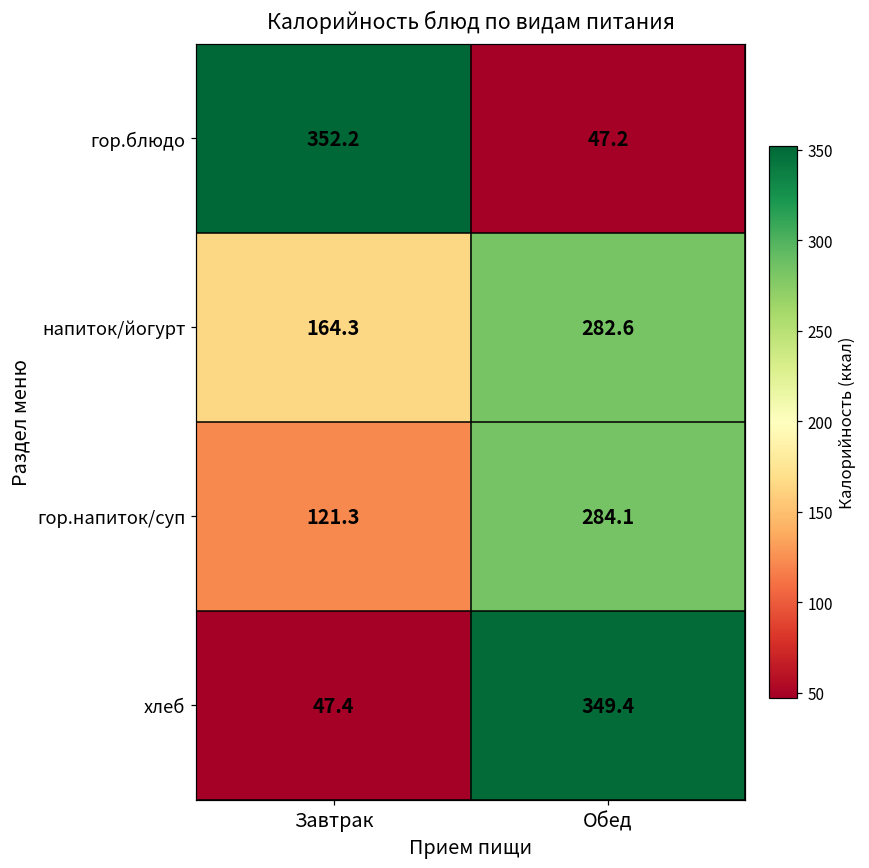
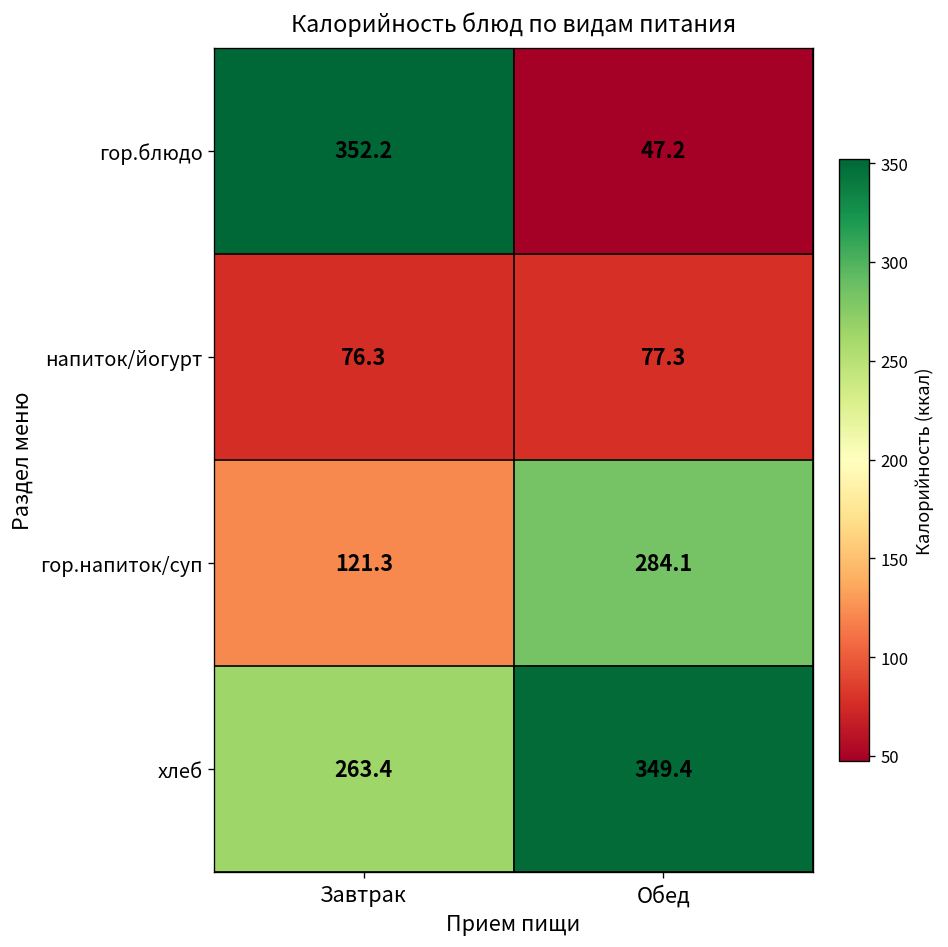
напиток/йогурт, Завтрак: 164.3 -> 76.3
напиток/йогурт, Обед: 282.6 -> 77.3
хлеб, Завтрак: 47.4 -> 263.4
